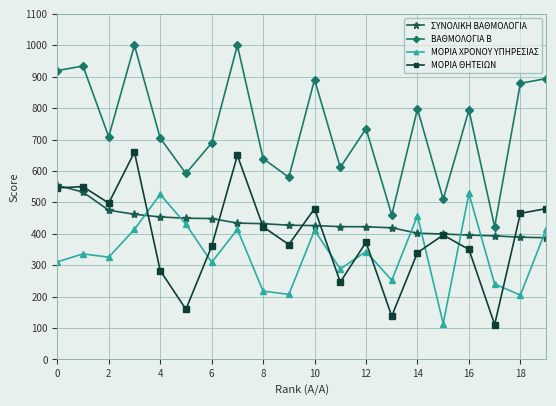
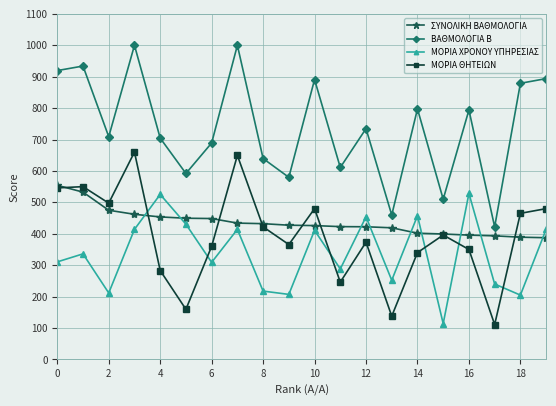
ΜΟΡΙΑ ΧΡΟΝΟΥ ΥΠΗΡΕΣΙΑΣ, 2: 330 -> 210
ΜΟΡΙΑ ΧΡΟΝΟΥ ΥΠΗΡΕΣΙΑΣ, 12: 340 -> 450
